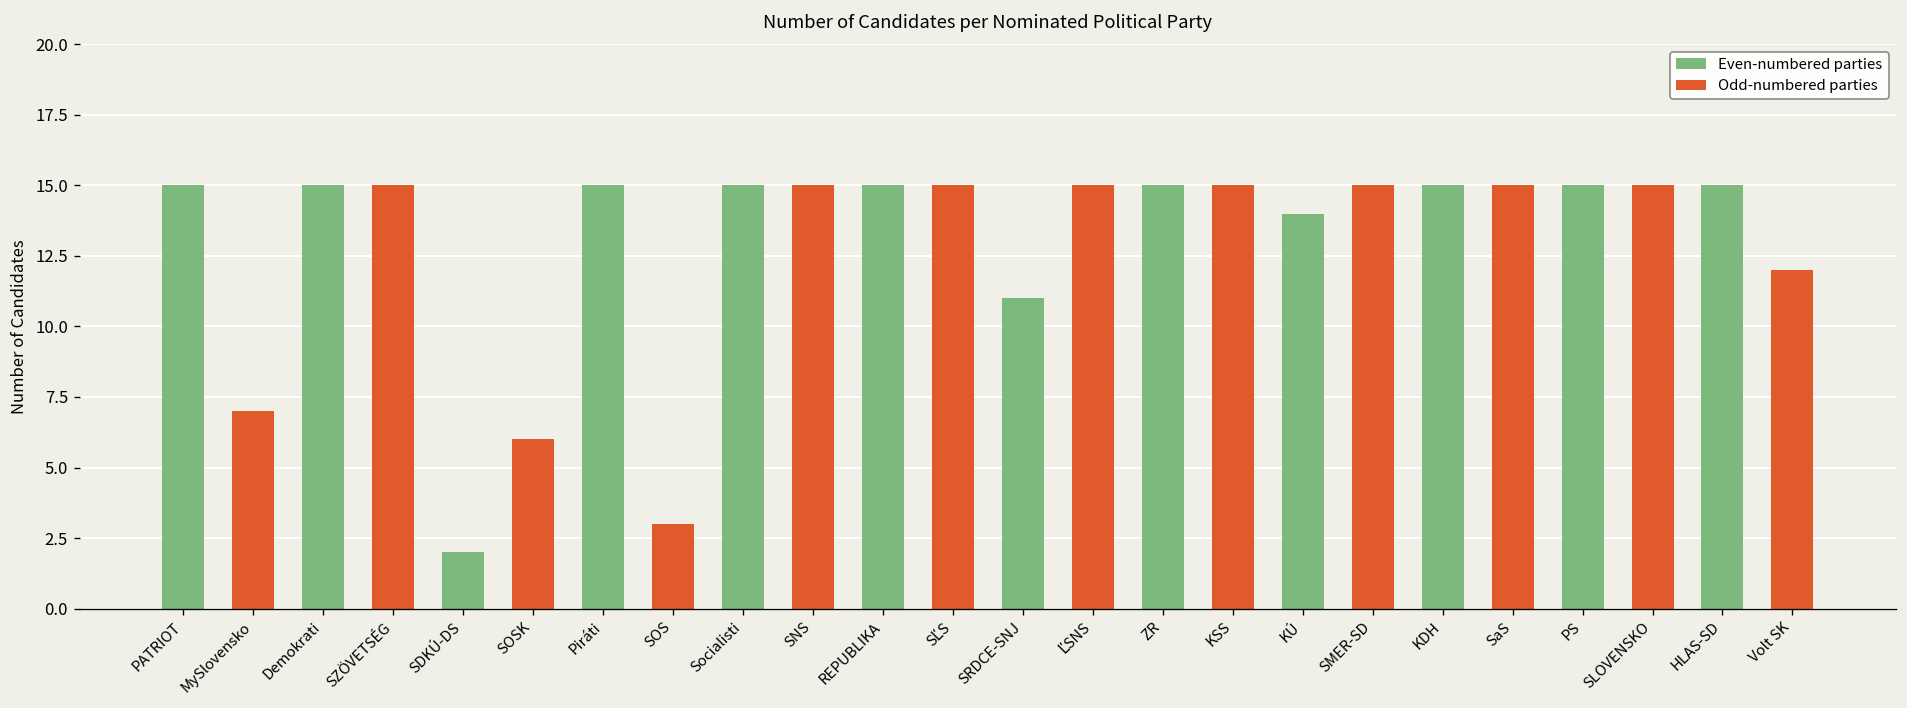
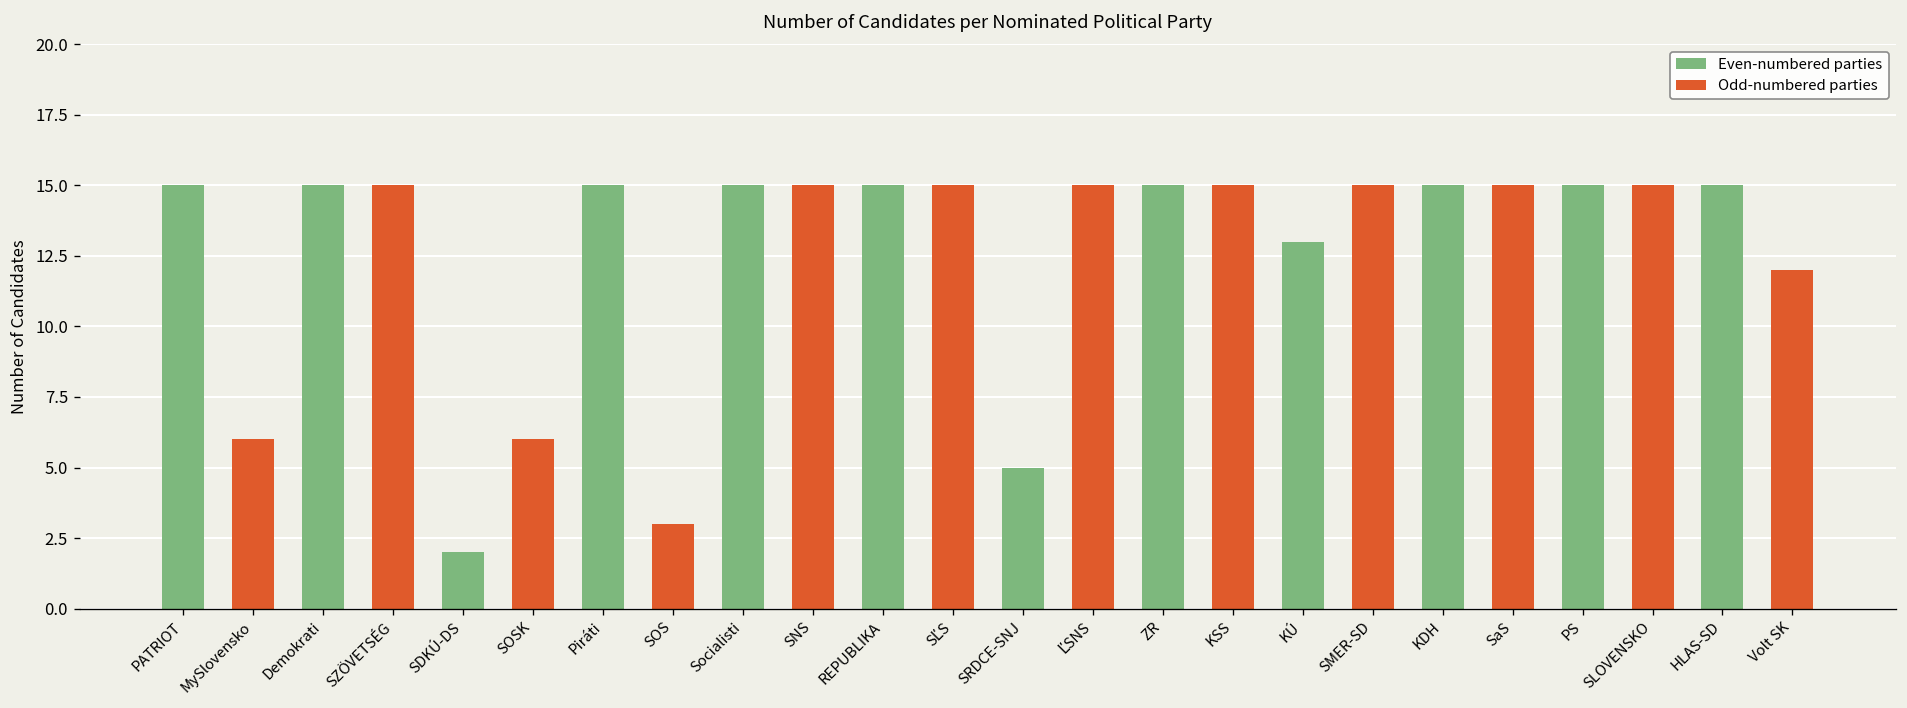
MySlovensko: 7 -> 6
SRDCE-SNJ: 11 -> 5
KÚ: 14 -> 13
